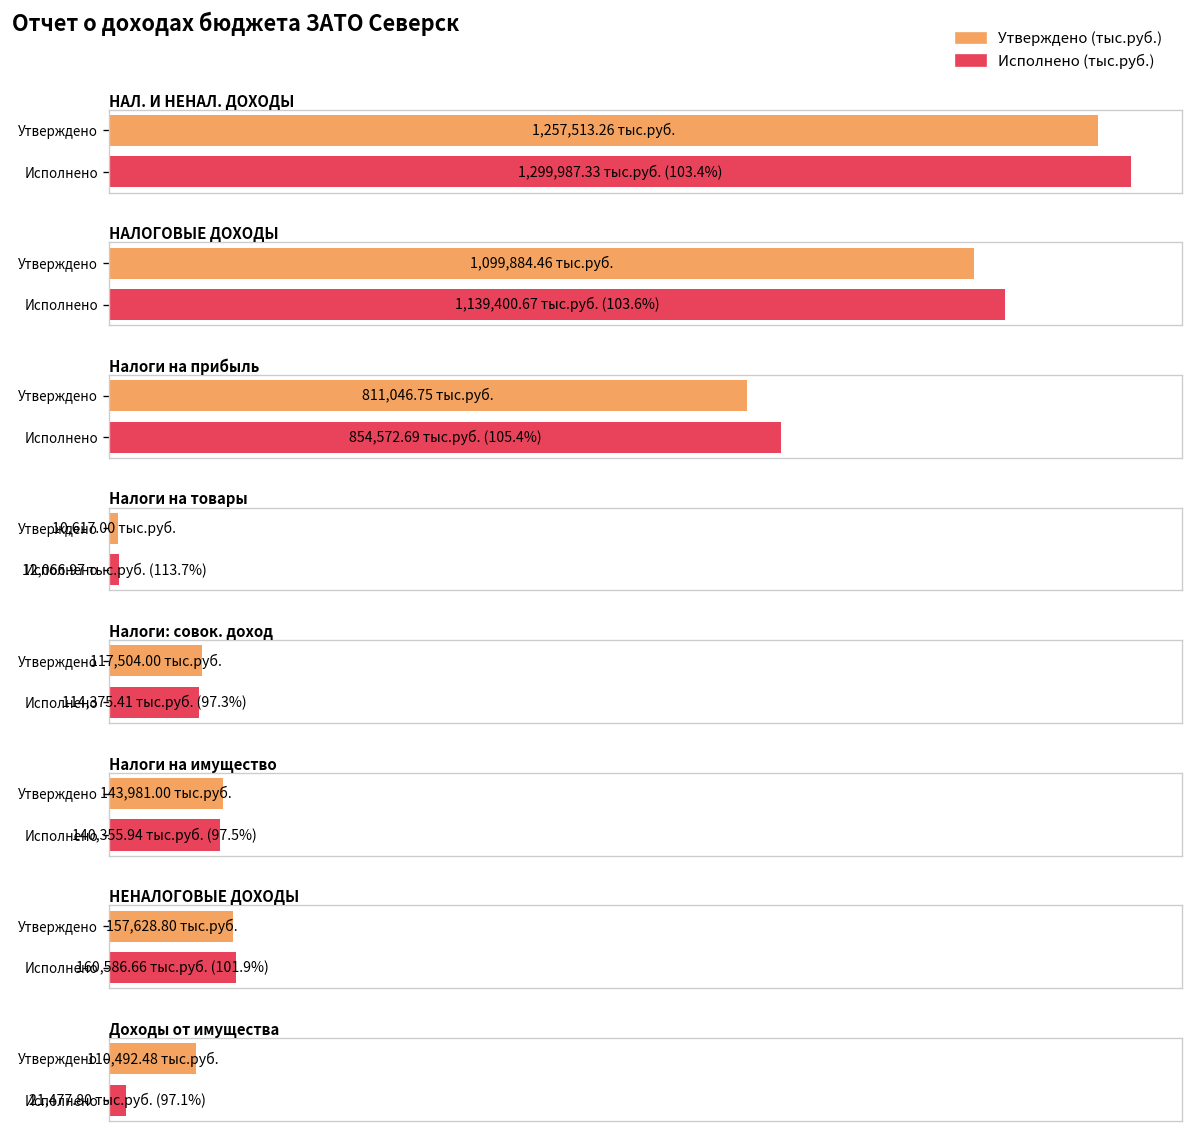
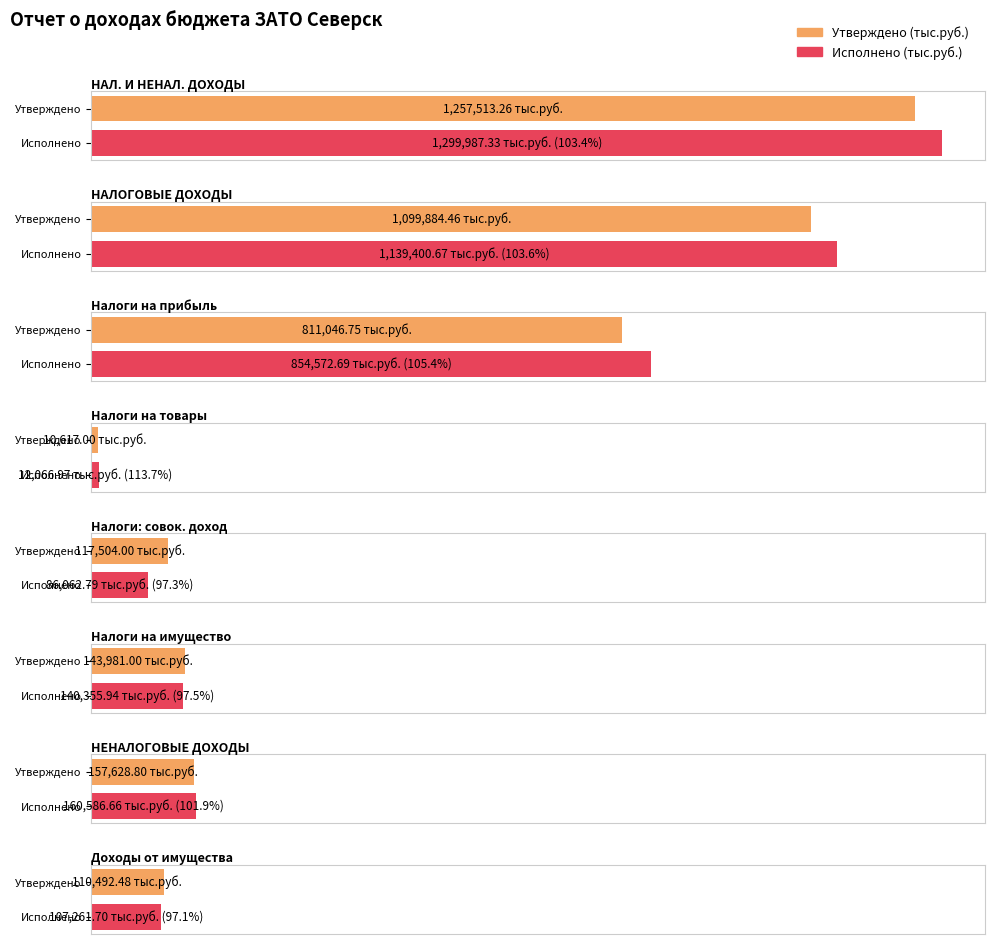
Налоги: совок. доход, Исполнено: 114,375.41 -> 86,062.79
Доходы от имущества, Исполнено: 21,477.80 -> 107,261.70
